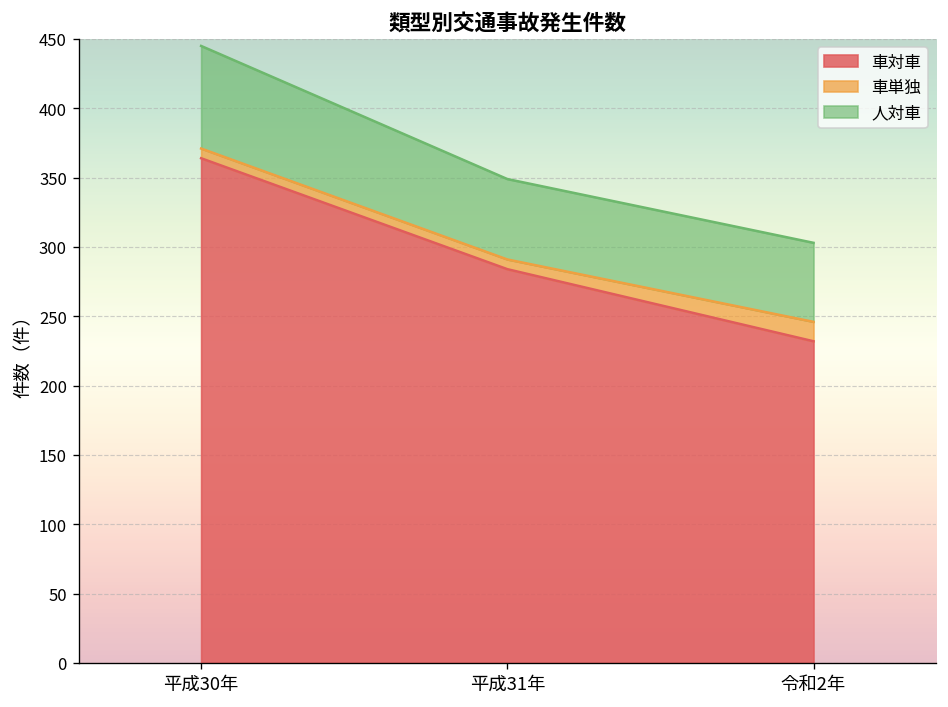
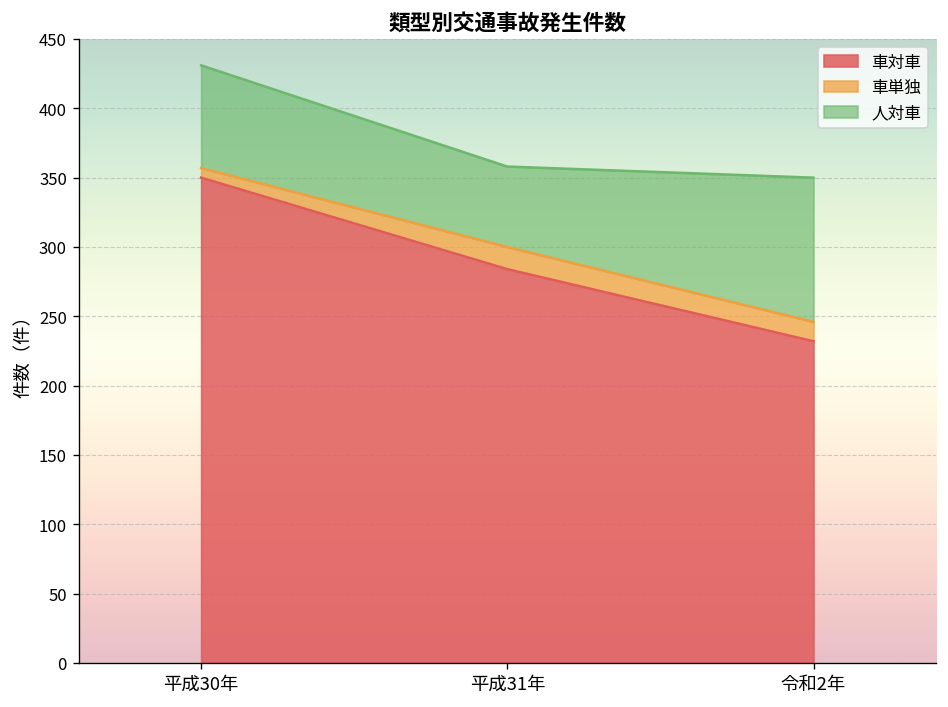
車対車, 平成30年: 364 -> 350
車単独, 平成31年: 7 -> 16
人対車, 令和2年: 57 -> 104
